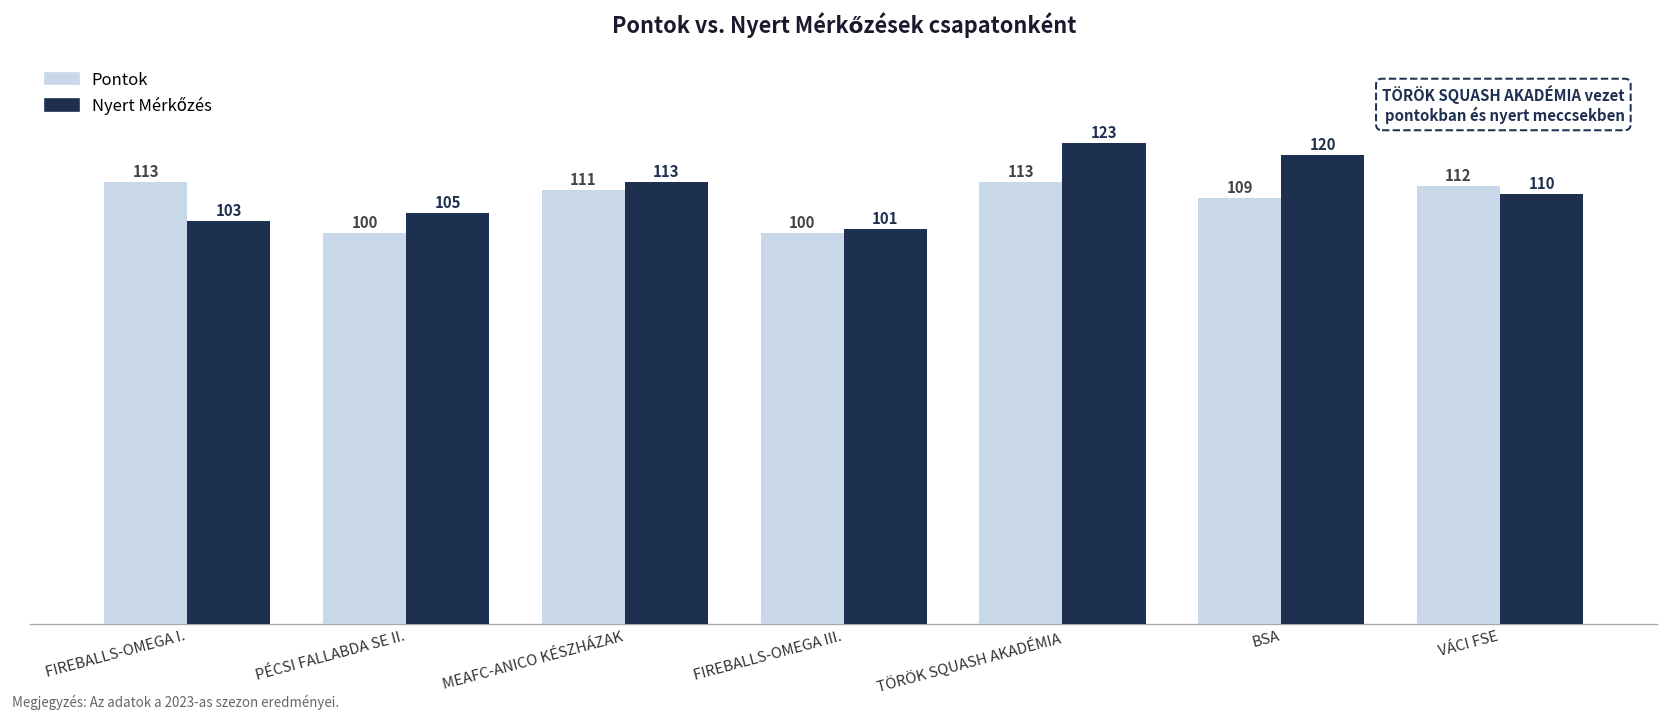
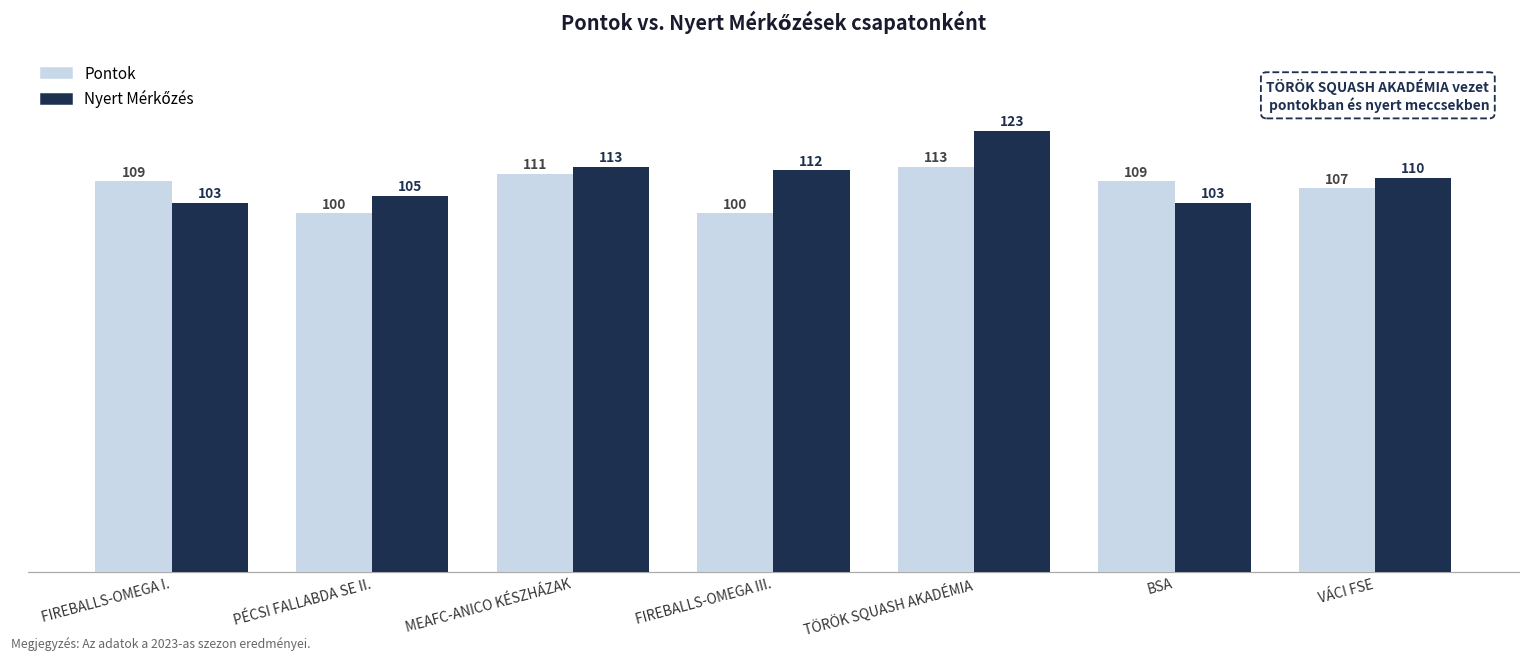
Pontok, FIREBALLS-OMEGA I.: 113 -> 109
Nyert Mérkőzés, FIREBALLS-OMEGA III.: 101 -> 112
Nyert Mérkőzés, BSA: 120 -> 103
Pontok, VÁCI FSE: 112 -> 107
